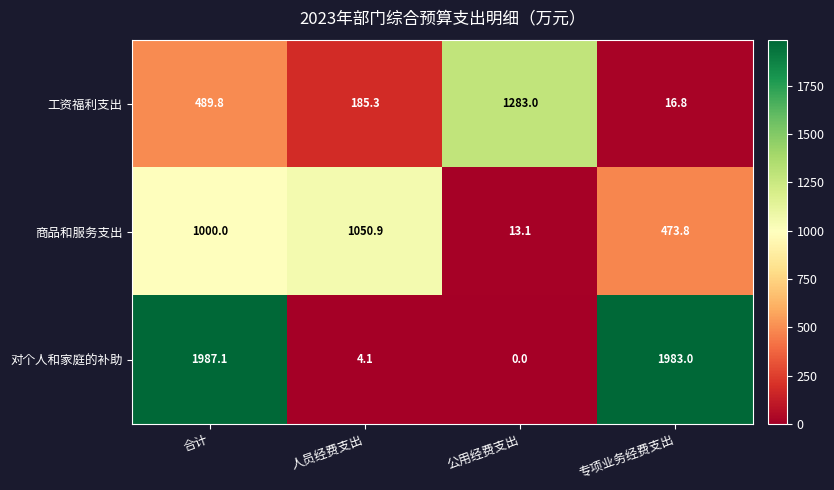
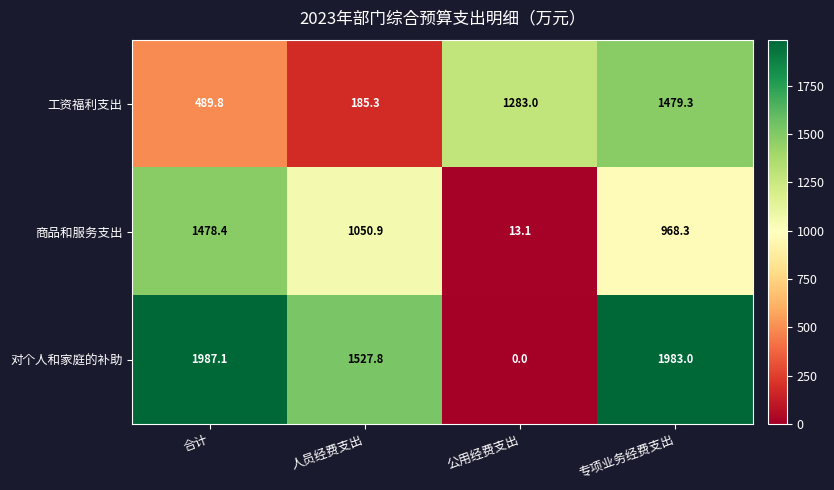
工资福利支出, 专项业务经费支出: 16.8 -> 1479.3
商品和服务支出, 合计: 1000.0 -> 1478.4
商品和服务支出, 专项业务经费支出: 473.8 -> 968.3
对个人和家庭的补助, 人员经费支出: 4.1 -> 1527.8
